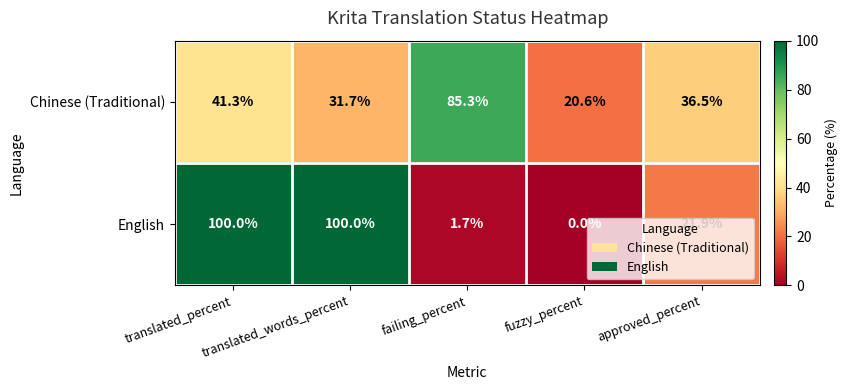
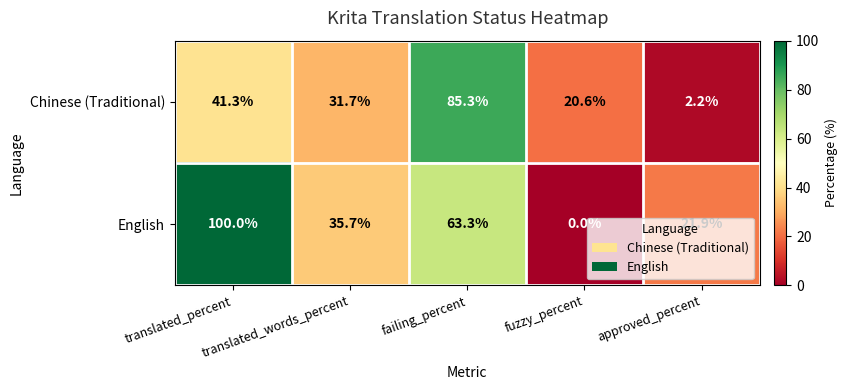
Chinese (Traditional), approved_percent: 36.5% -> 2.2%
English, translated_words_percent: 100.0% -> 35.7%
English, failing_percent: 1.7% -> 63.3%
